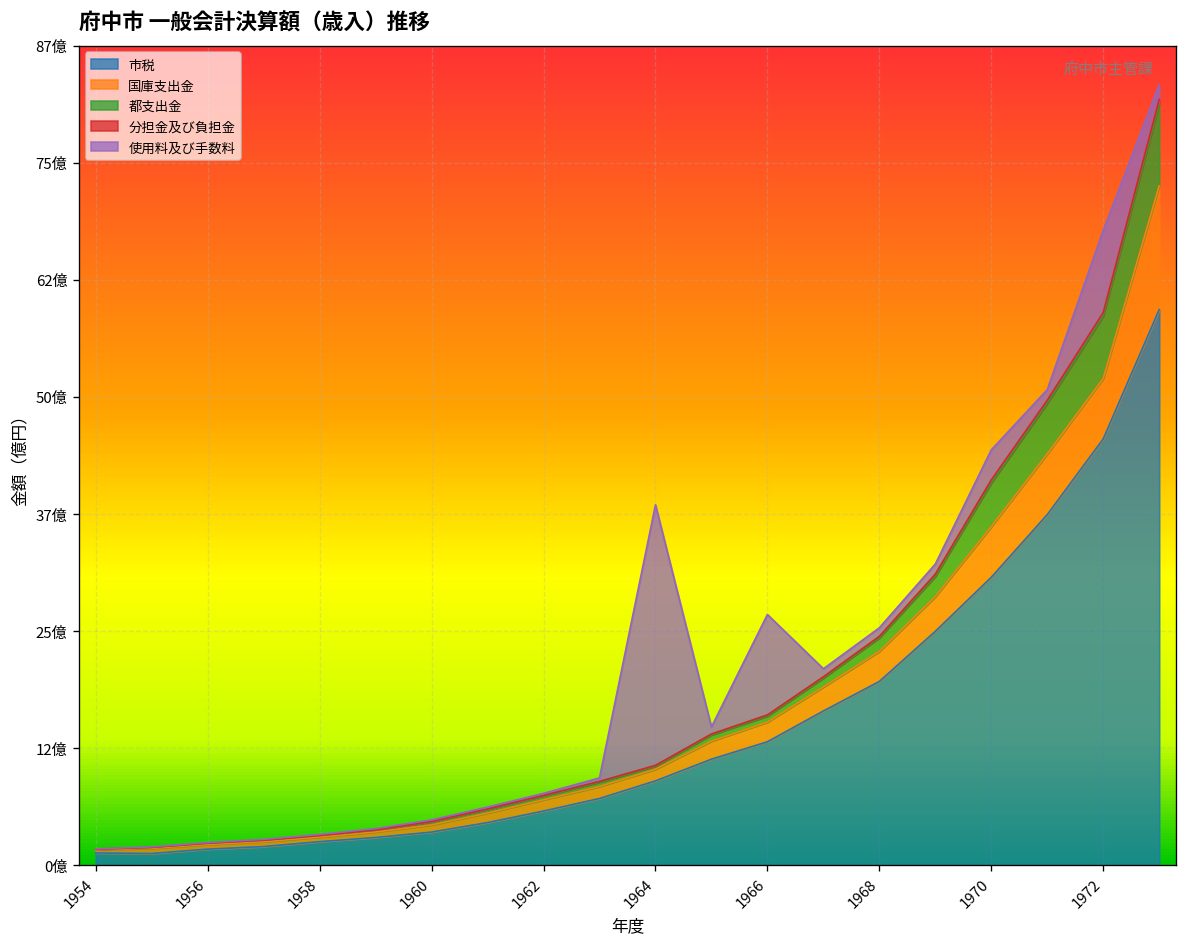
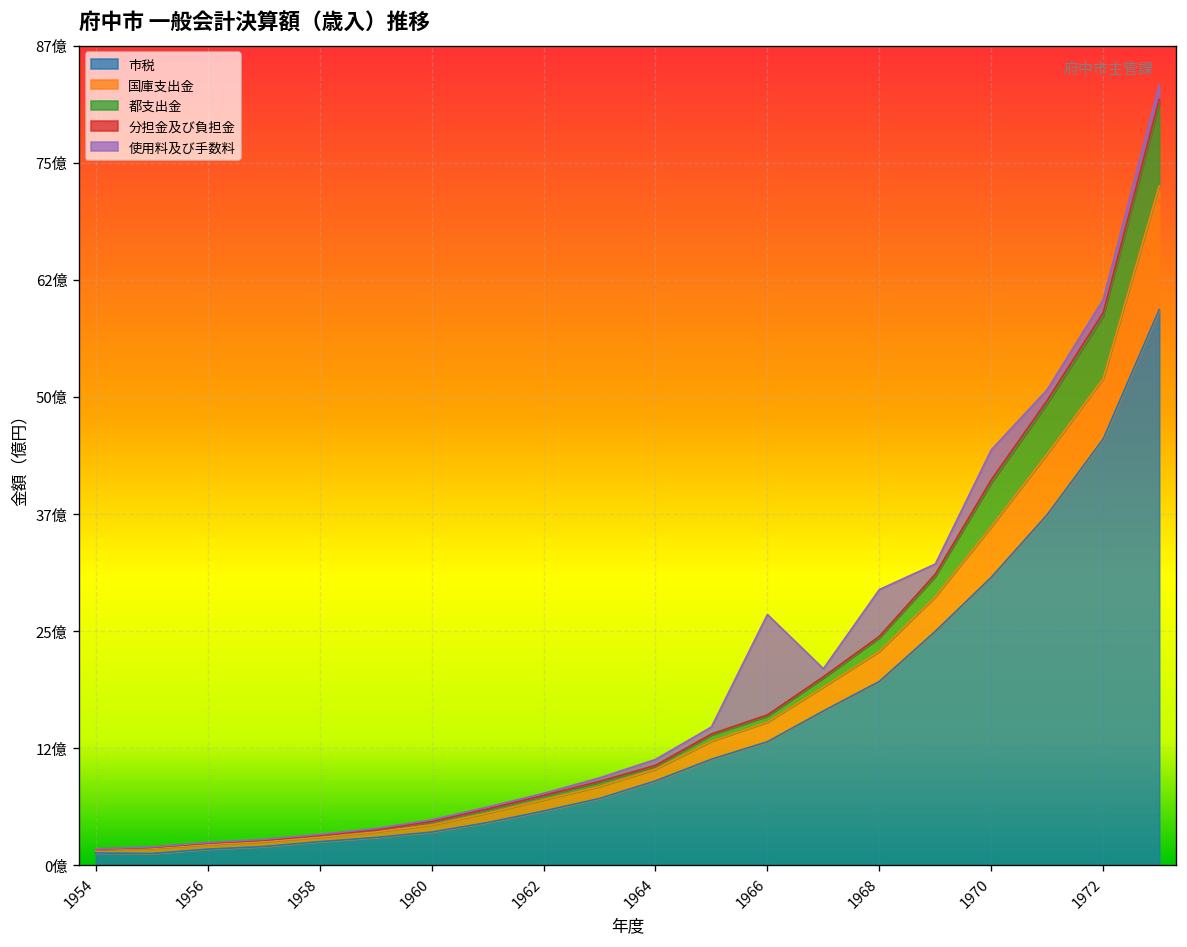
使用料及び手数料, 1964: 28億 -> 1億
使用料及び手数料, 1968: 1億 -> 5億
使用料及び手数料, 1972: 9億 -> 1億
